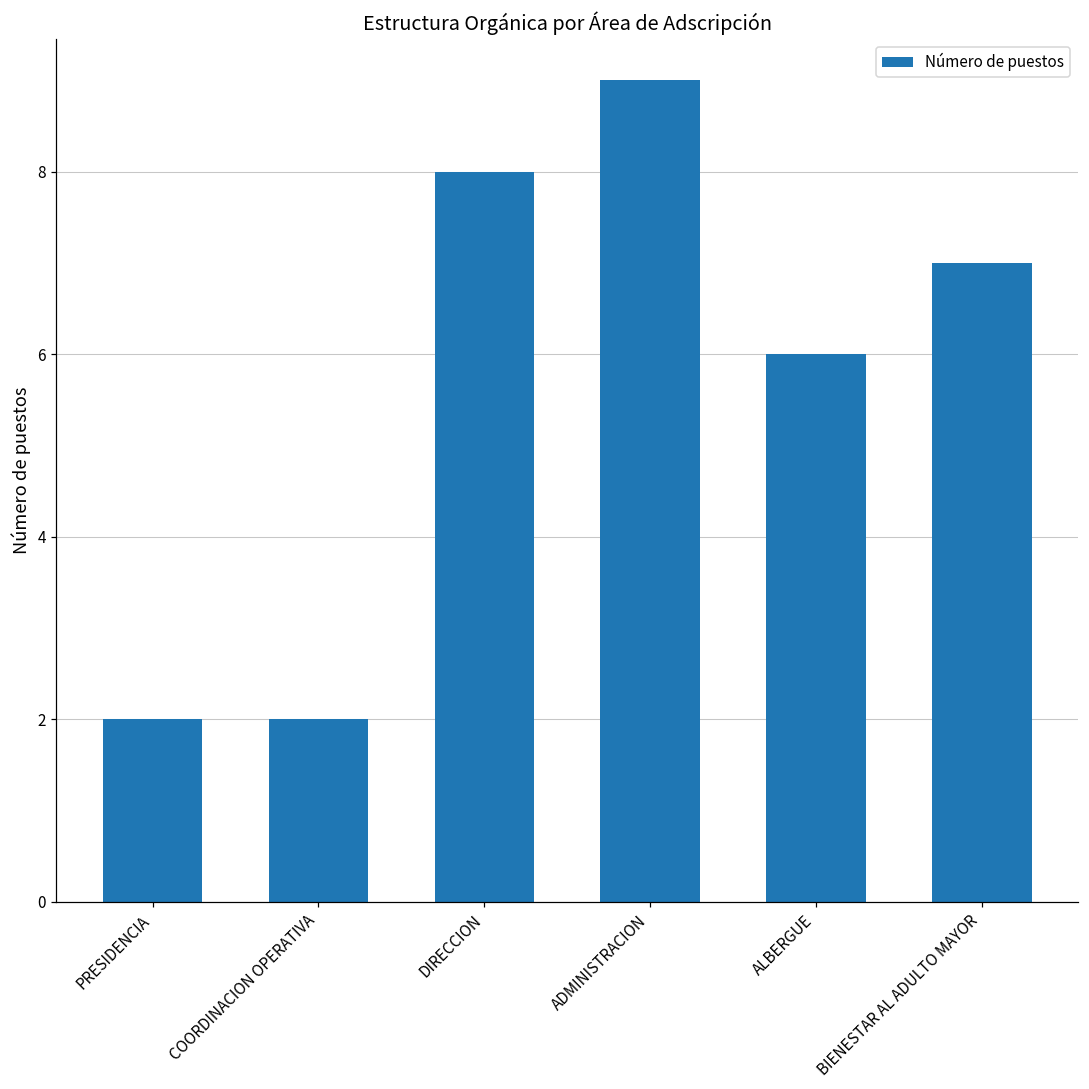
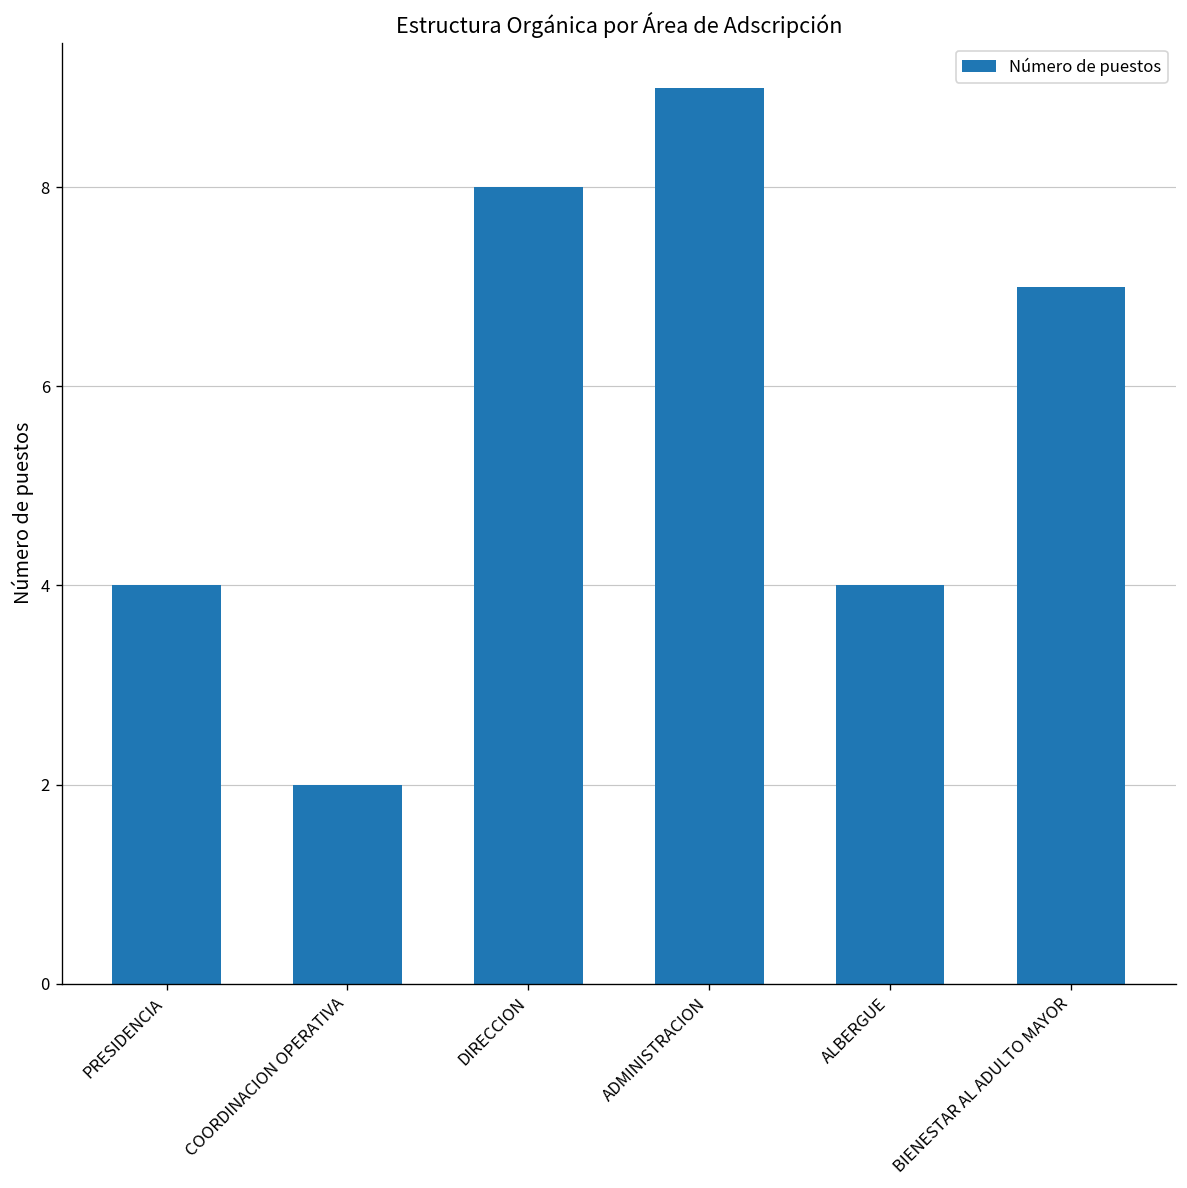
PRESIDENCIA: 2 -> 4
ALBERGUE: 6 -> 4
